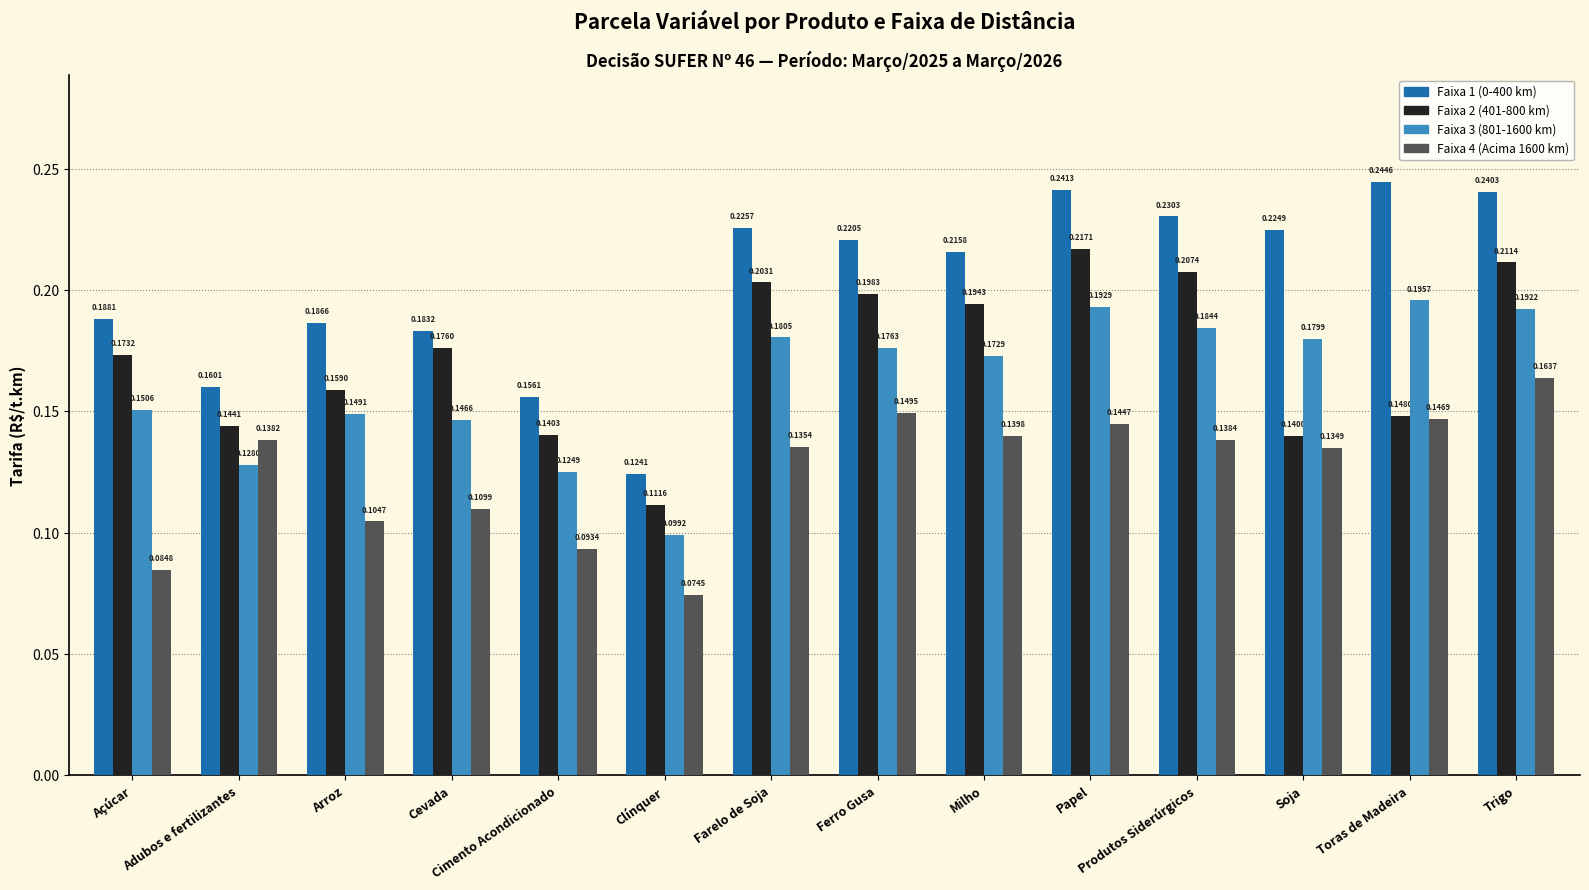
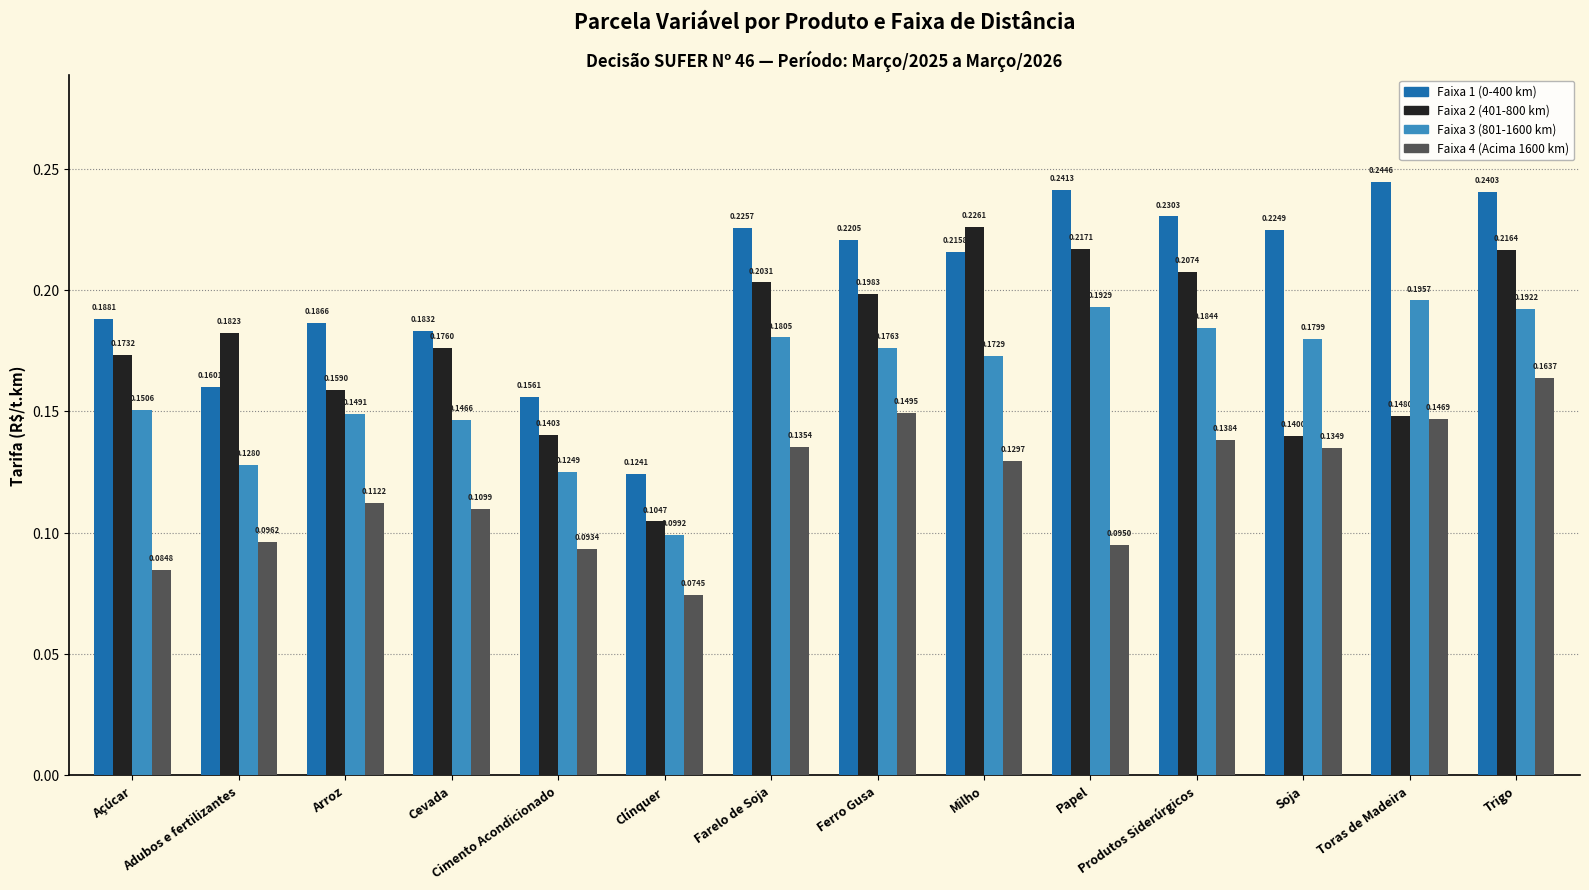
Faixa 2 (401-800 km), Adubos e fertilizantes: 0.1441 -> 0.1823
Faixa 4 (Acima 1600 km), Adubos e fertilizantes: 0.1382 -> 0.0962
Faixa 4 (Acima 1600 km), Arroz: 0.1047 -> 0.1122
Faixa 2 (401-800 km), Clínquer: 0.1116 -> 0.1047
Faixa 2 (401-800 km), Milho: 0.1943 -> 0.2261
Faixa 4 (Acima 1600 km), Milho: 0.1398 -> 0.1297
Faixa 4 (Acima 1600 km), Papel: 0.1447 -> 0.0950
Faixa 2 (401-800 km), Trigo: 0.2114 -> 0.2164
